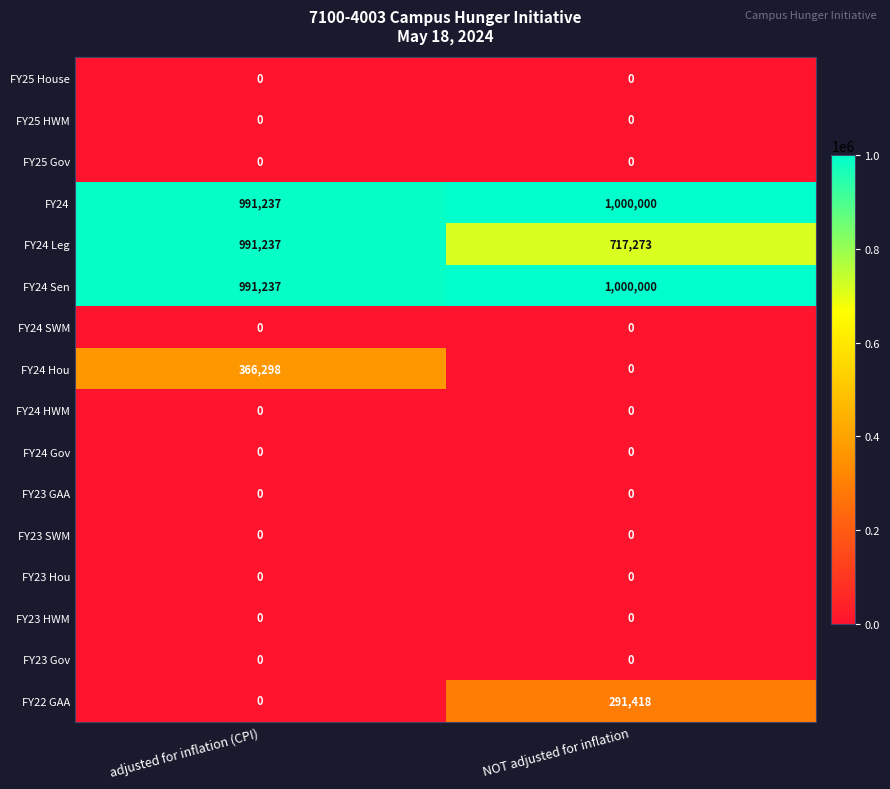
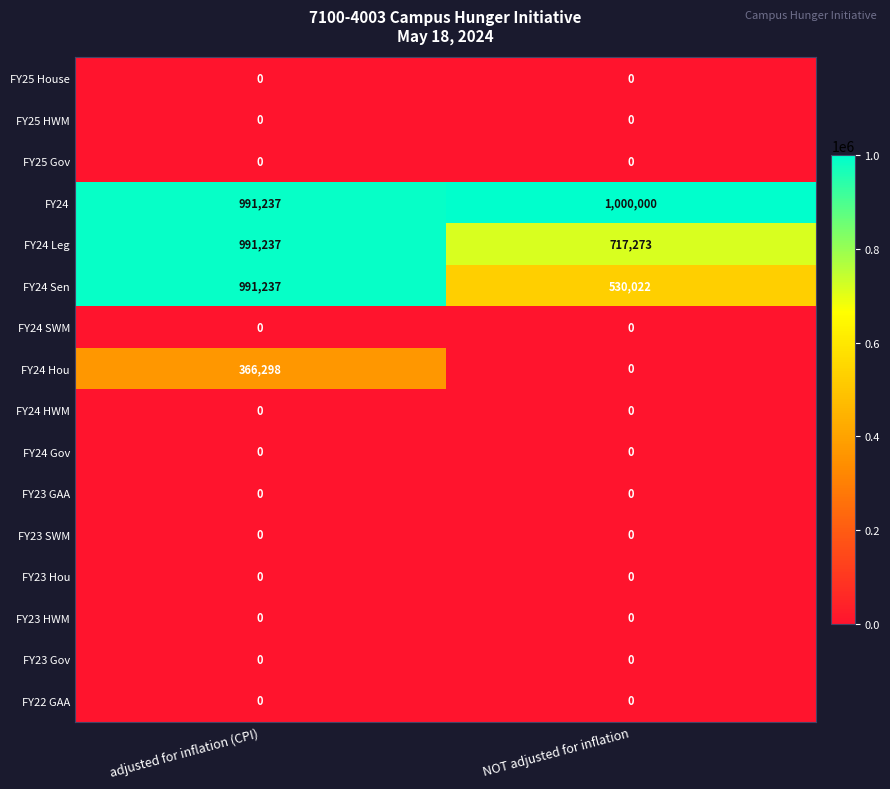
FY24 Sen, NOT adjusted for inflation: 1,000,000 -> 530,022
FY22 GAA, NOT adjusted for inflation: 291,418 -> 0
